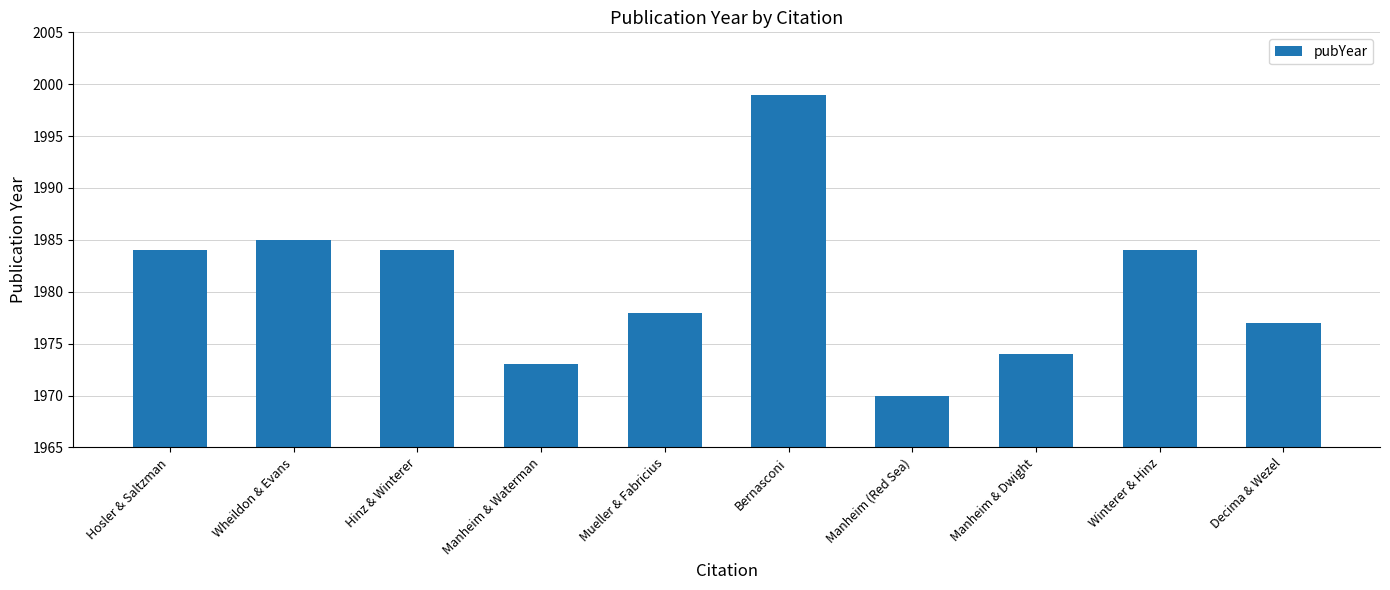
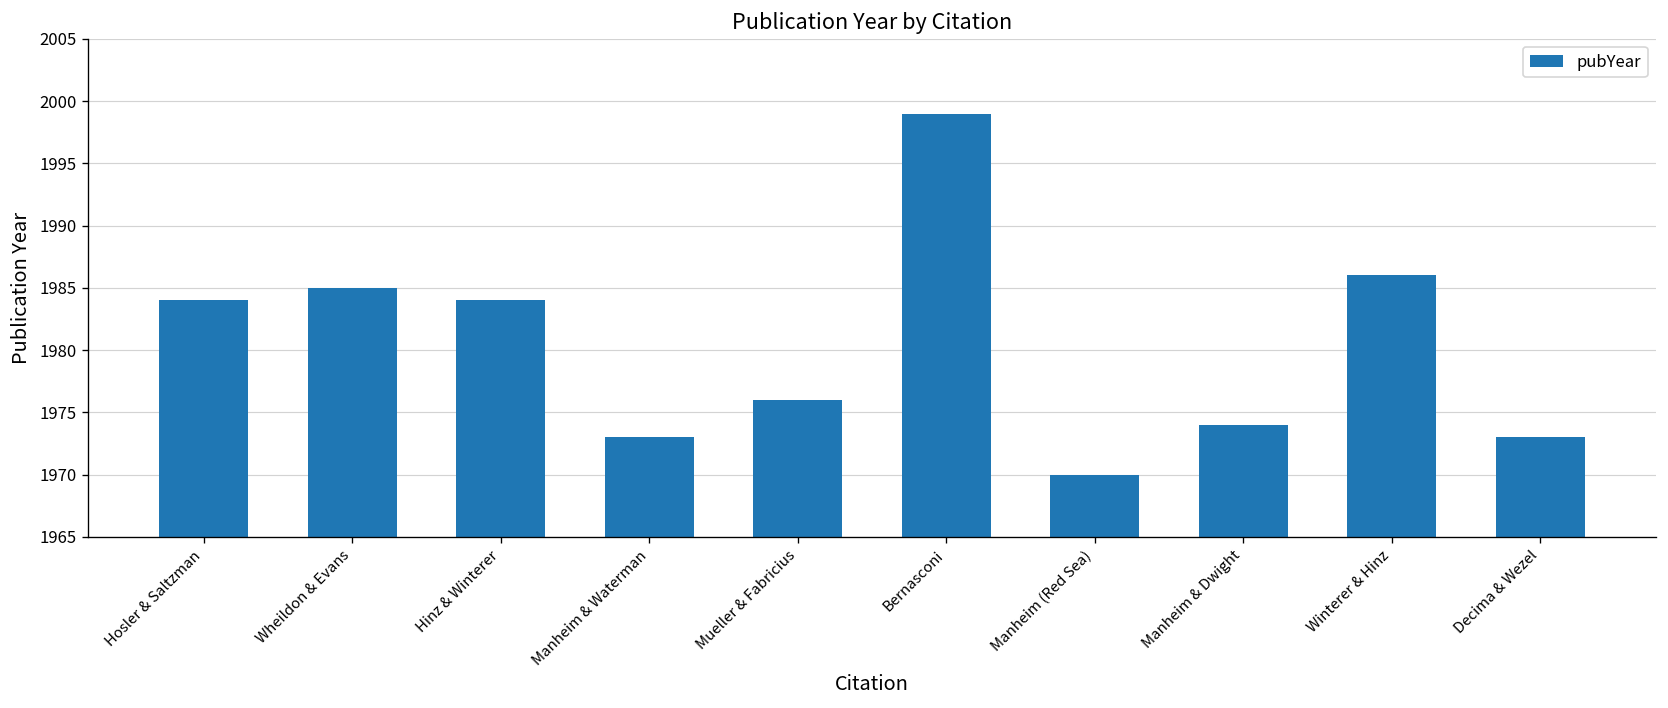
Mueller & Fabricius: 1978 -> 1976
Winterer & Hinz: 1984 -> 1986
Decima & Wezel: 1977 -> 1973
